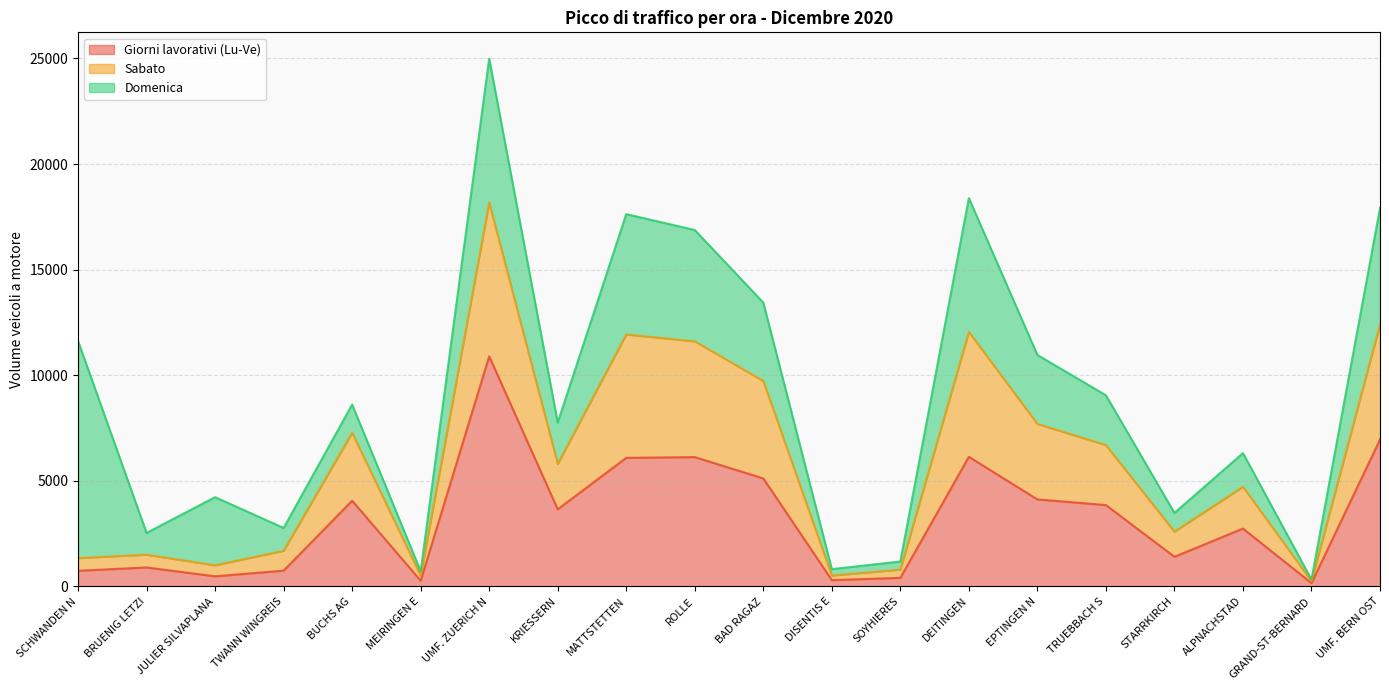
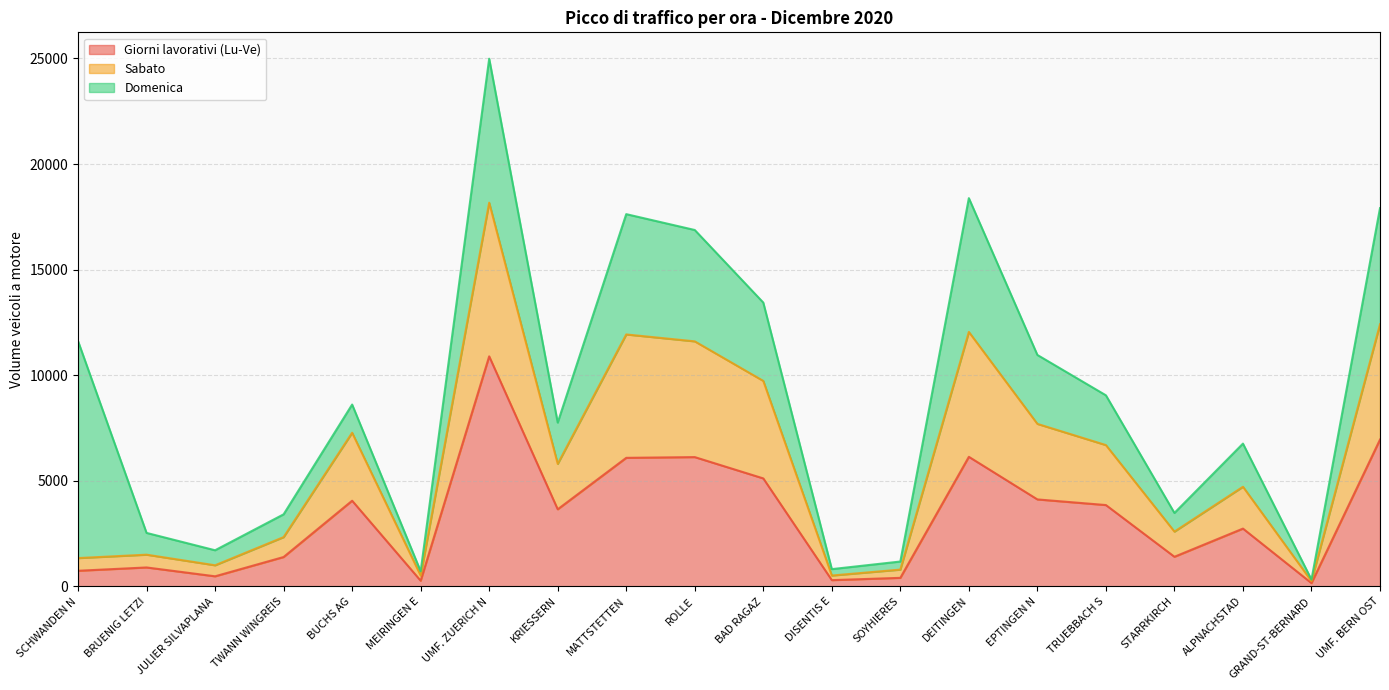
Domenica, JULIER SILVAPLANA: 3200 -> 700
Giorni lavorativi (Lu-Ve), TWANN WINGREIS: 700 -> 1400
Domenica, ALPNACHSTAD: 1600 -> 2000
